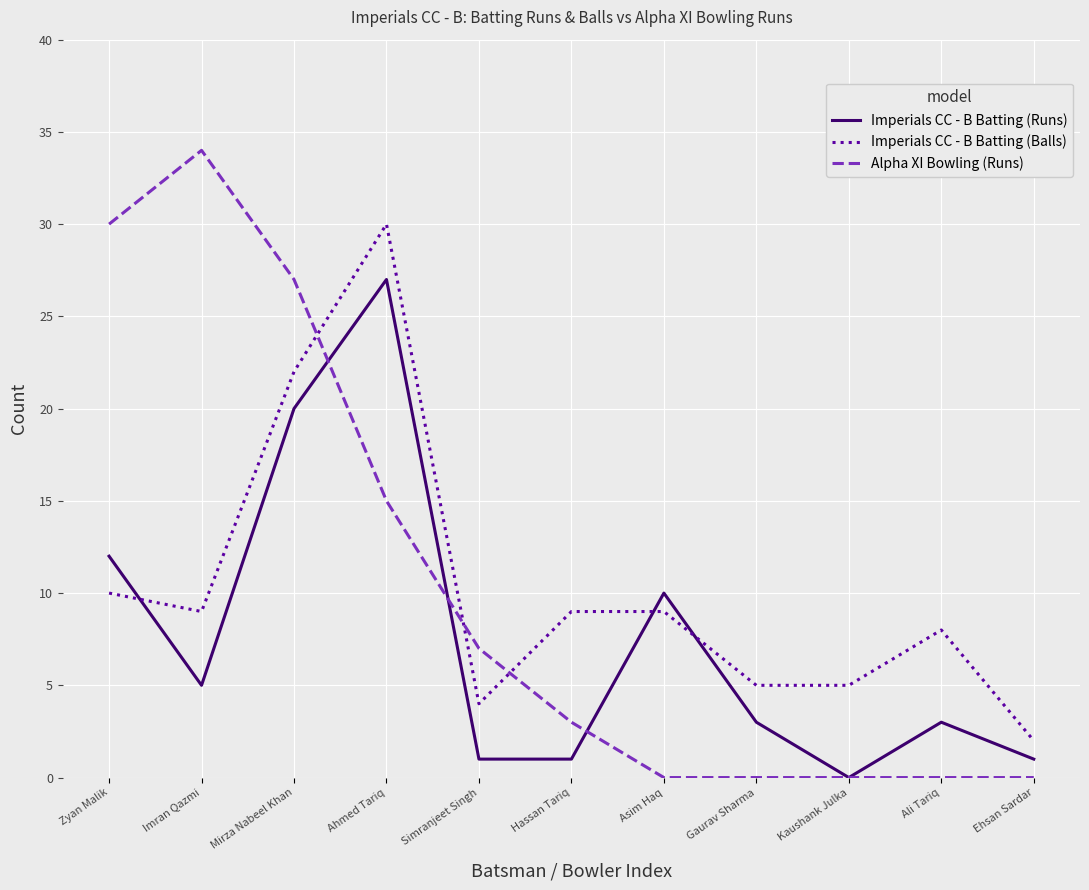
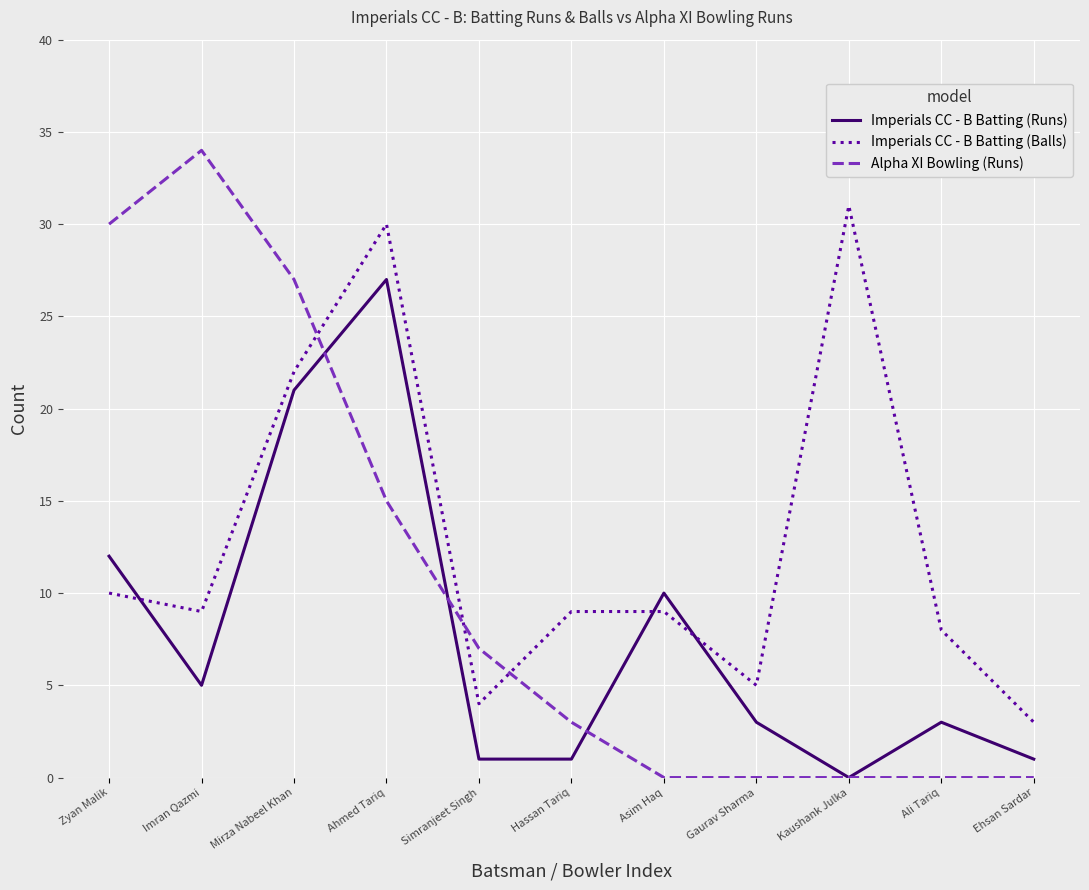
Imperials CC - B Batting (Runs), Mirza Nabeel Khan: 20 -> 21
Imperials CC - B Batting (Balls), Kaushank Julka: 5 -> 31
Imperials CC - B Batting (Balls), Ehsan Sardar: 2 -> 3
